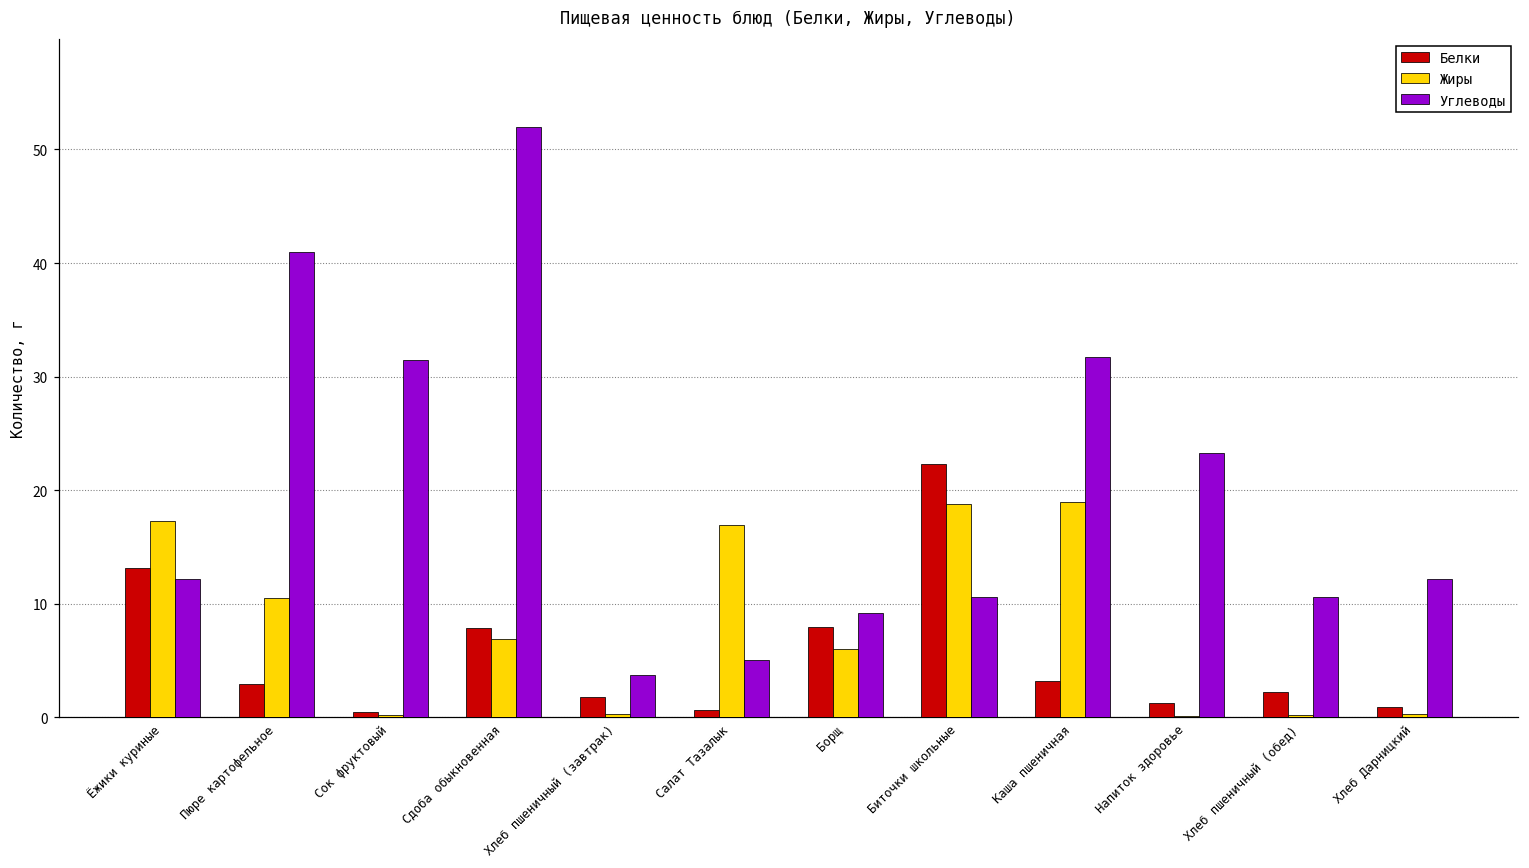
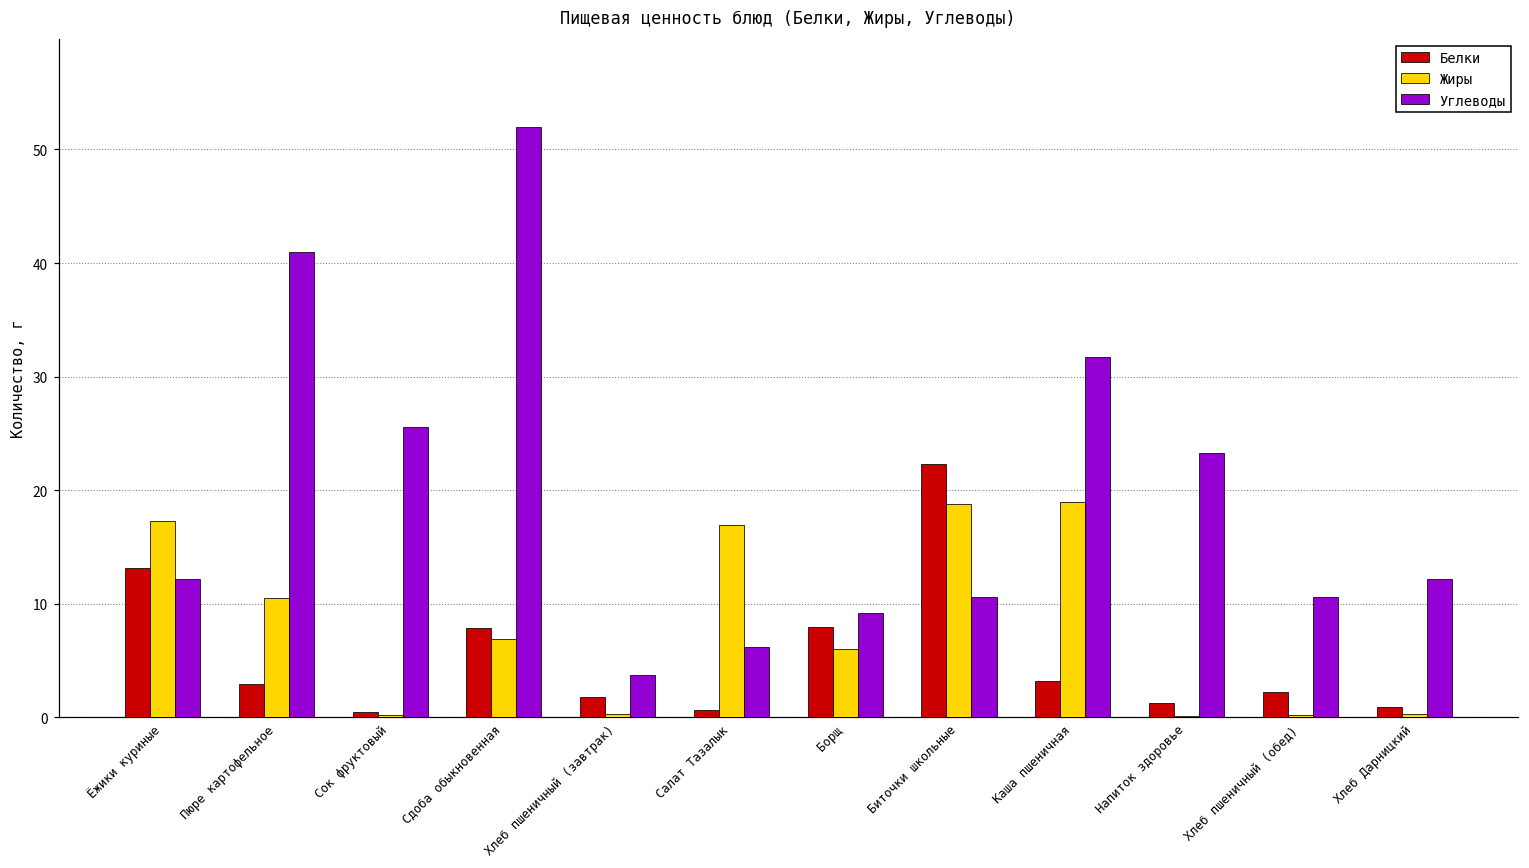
Углеводы, Сок фруктовый: 31.5 -> 25.6
Углеводы, Салат Тазалык: 5.0 -> 6.2
